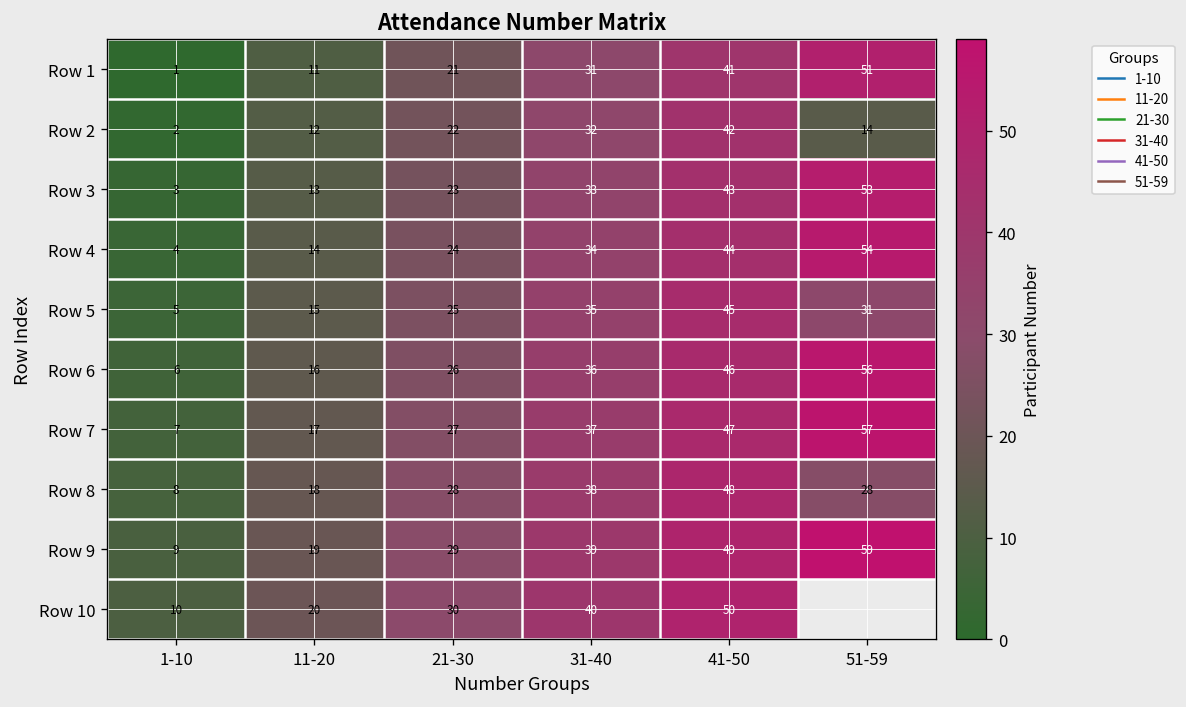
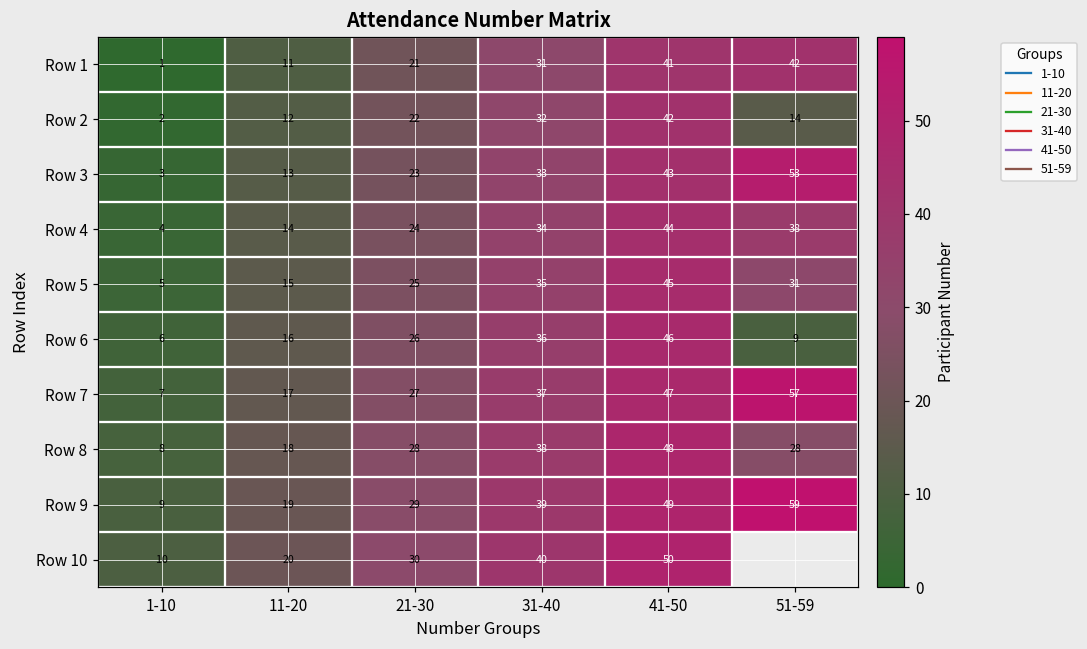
Row 1, 51-59: 51 -> 42
Row 4, 51-59: 54 -> 38
Row 6, 51-59: 56 -> 9
